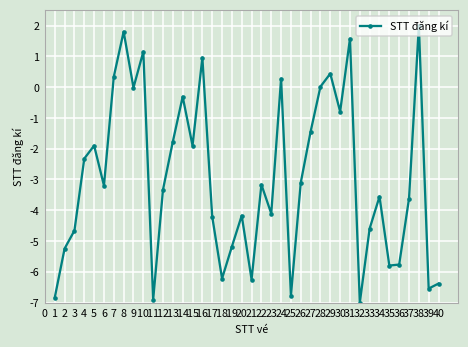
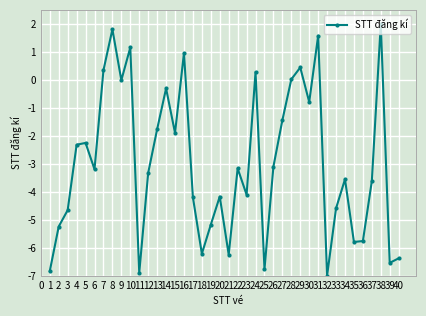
5: -1.9 -> -2.3
